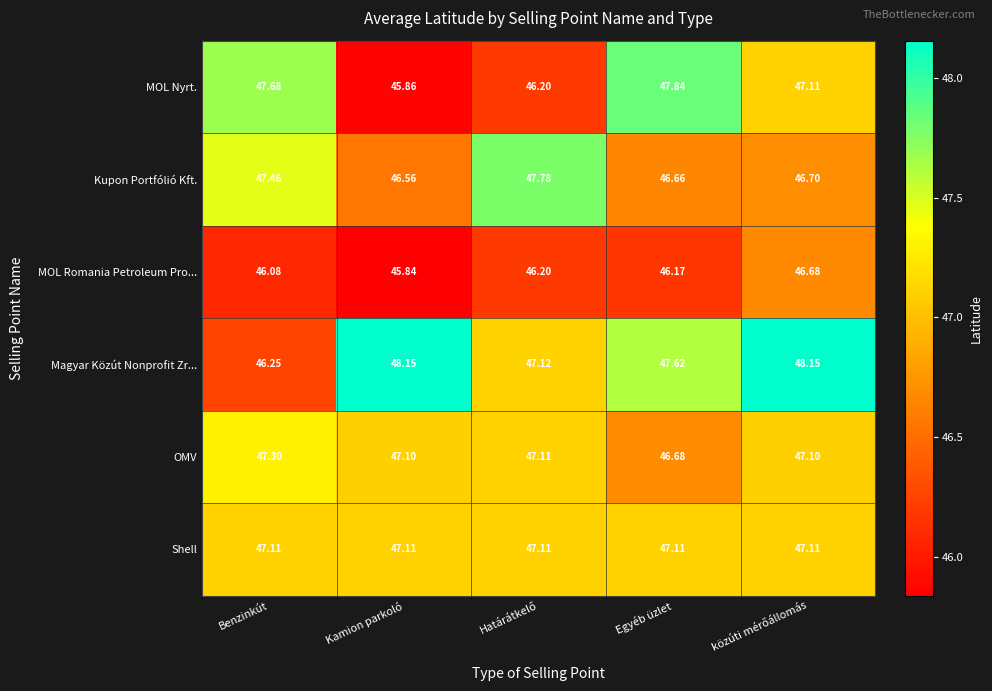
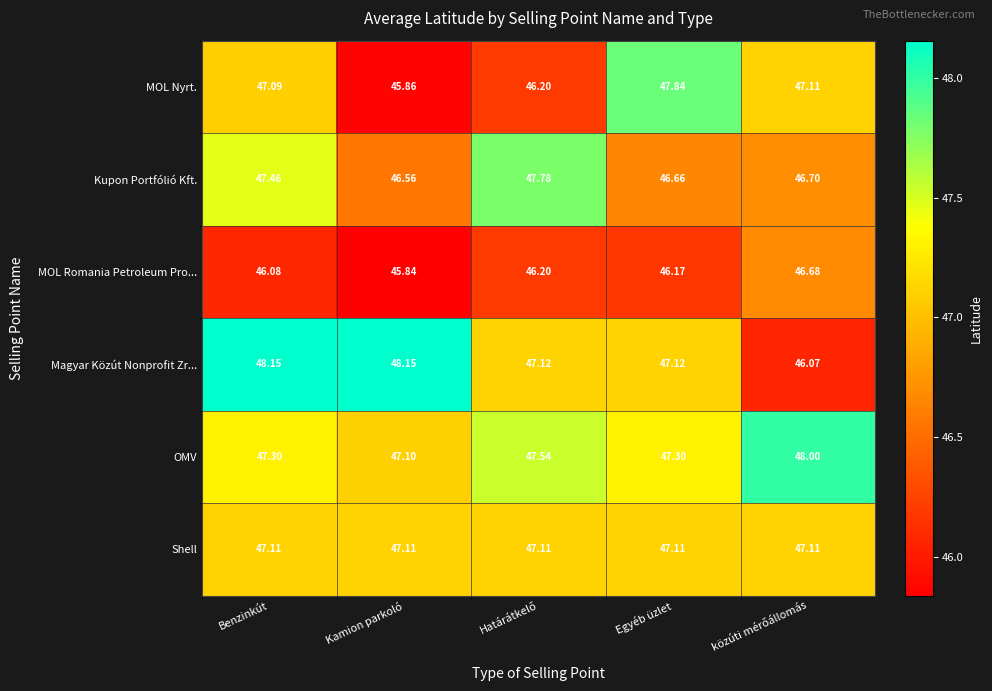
MOL Nyrt., Benzinkút: 47.68 -> 47.09
Magyar Közút Nonprofit Zr..., Benzinkút: 46.25 -> 48.15
Magyar Közút Nonprofit Zr..., Egyéb üzlet: 47.62 -> 47.12
Magyar Közút Nonprofit Zr..., közúti mérőállomás: 48.15 -> 46.07
OMV, Határátkelő: 47.11 -> 47.54
OMV, Egyéb üzlet: 46.68 -> 47.30
OMV, közúti mérőállomás: 47.10 -> 48.00
